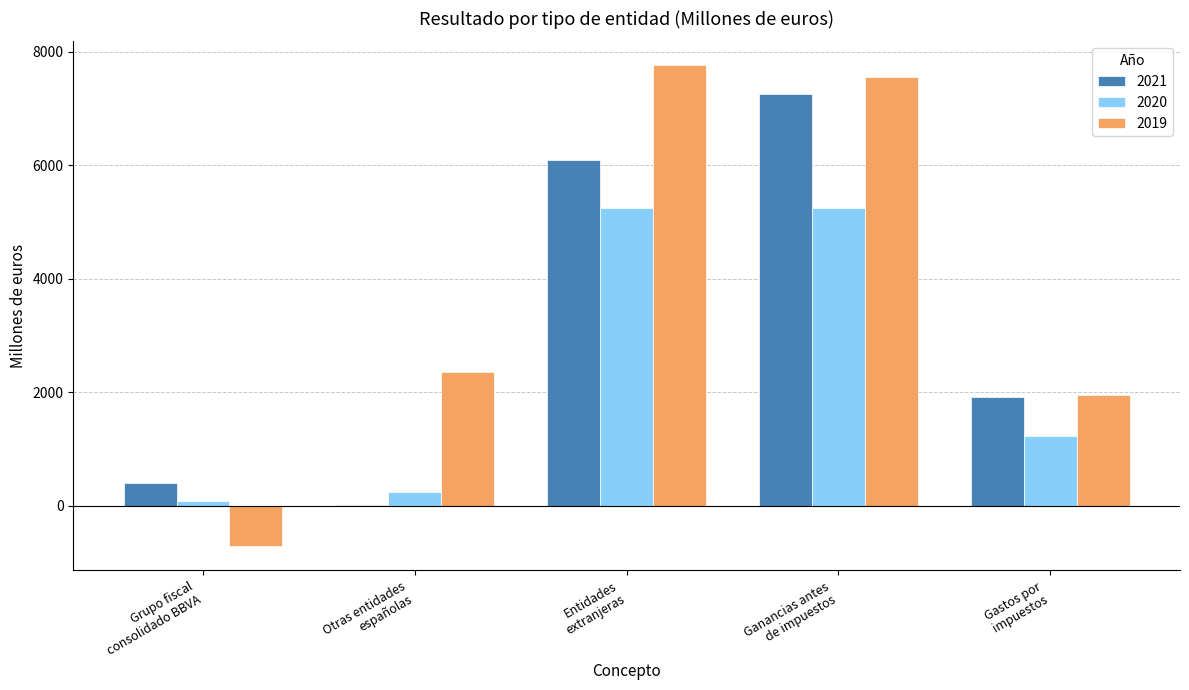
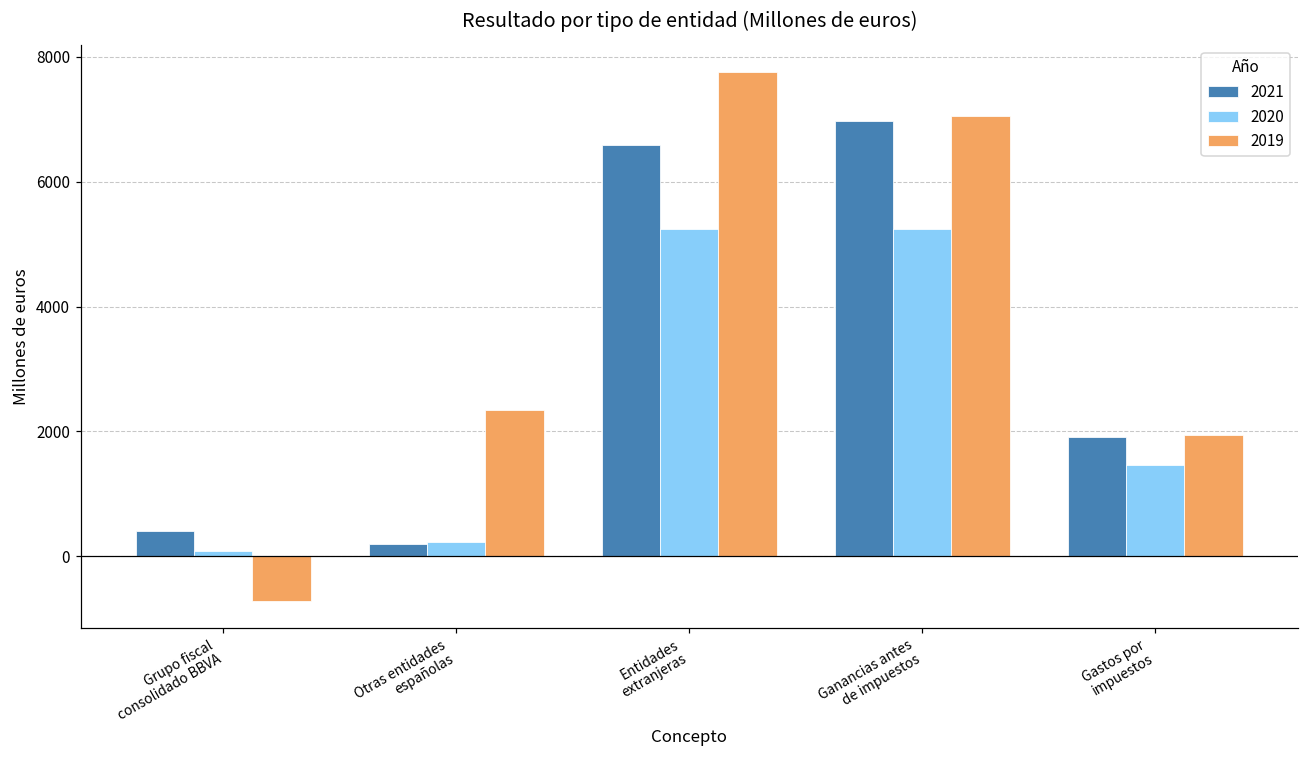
2021, Otras entidades españolas: 0 -> 200
2021, Entidades extranjeras: 6100 -> 6600
2021, Ganancias antes de impuestos: 7200 -> 7000
2019, Ganancias antes de impuestos: 7600 -> 7000
2020, Gastos por impuestos: 1200 -> 1500
